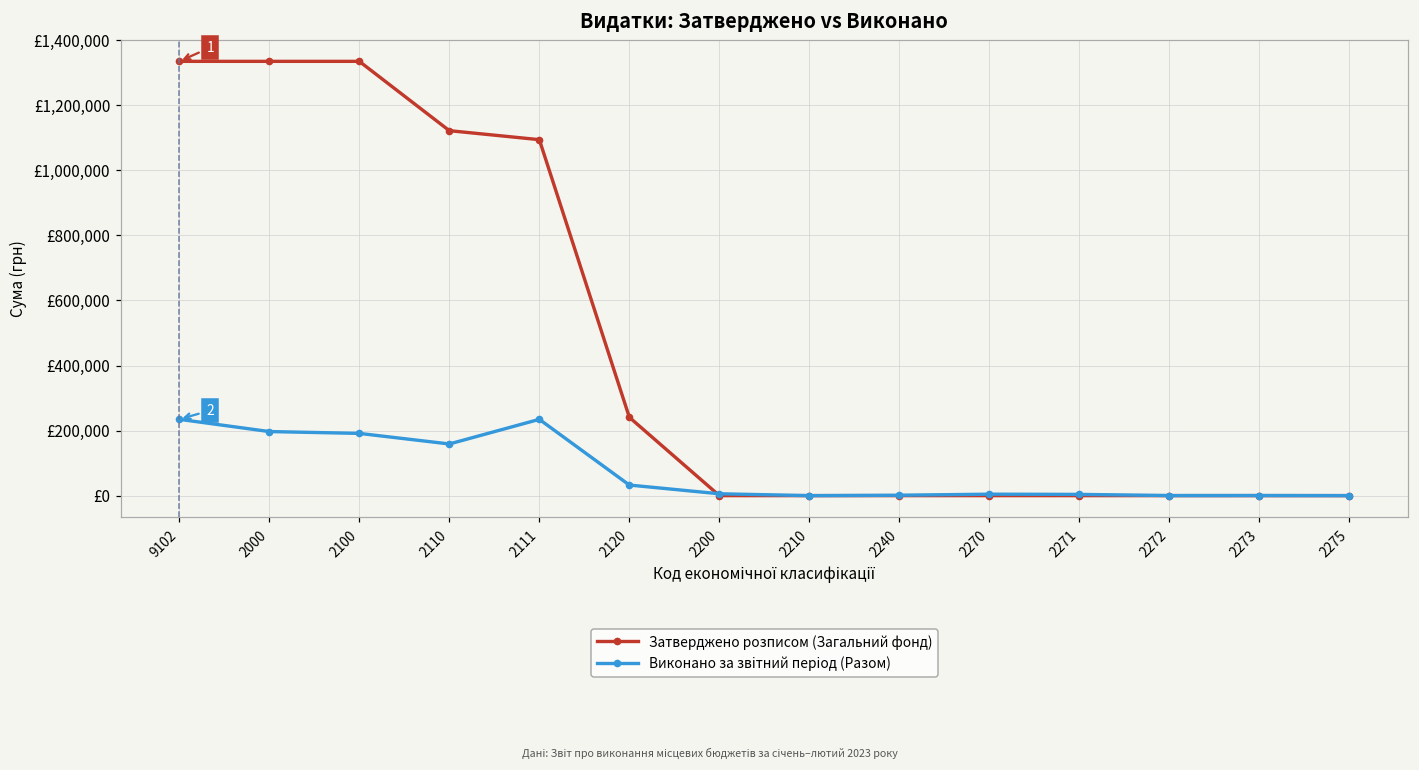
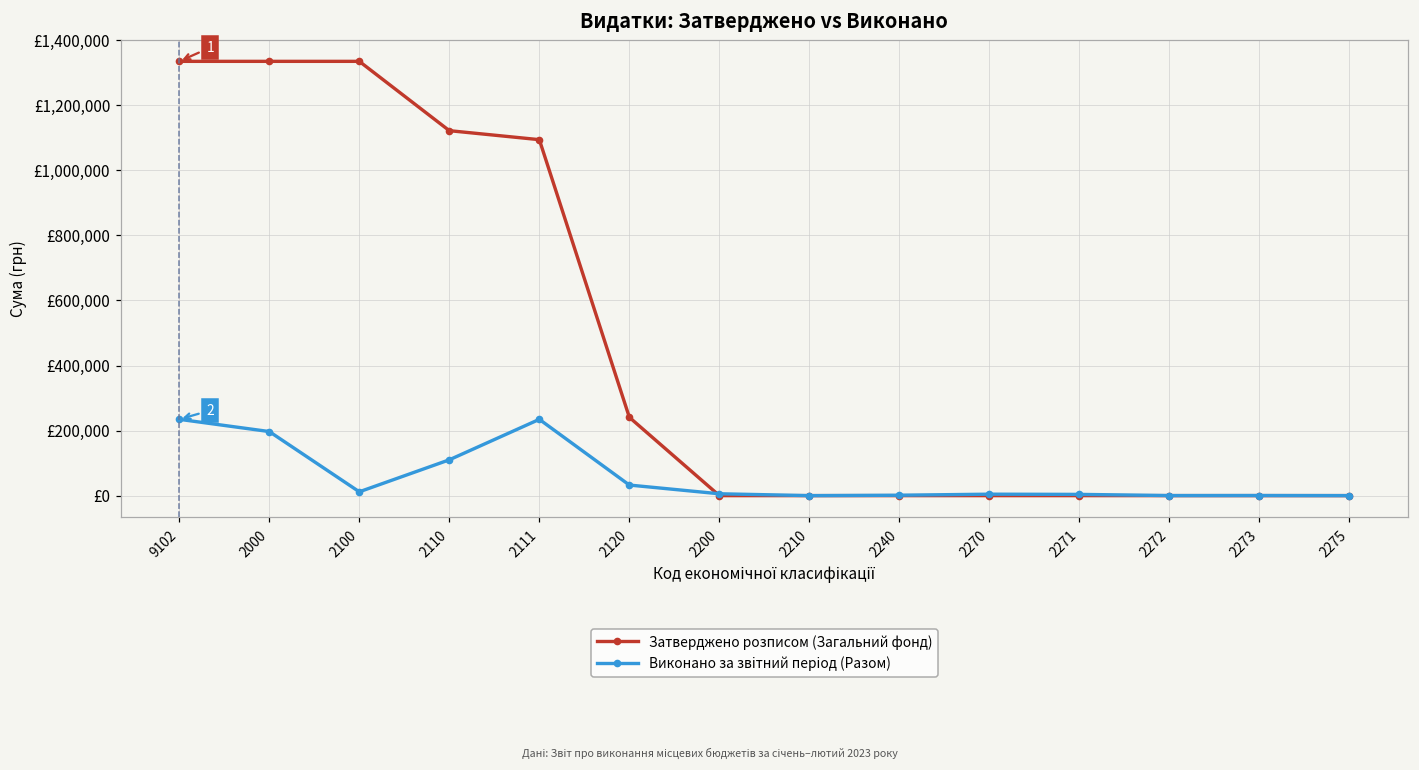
Виконано за звітний період (Разом), 2100: £190,000 -> £10,000
Виконано за звітний період (Разом), 2110: £160,000 -> £110,000
